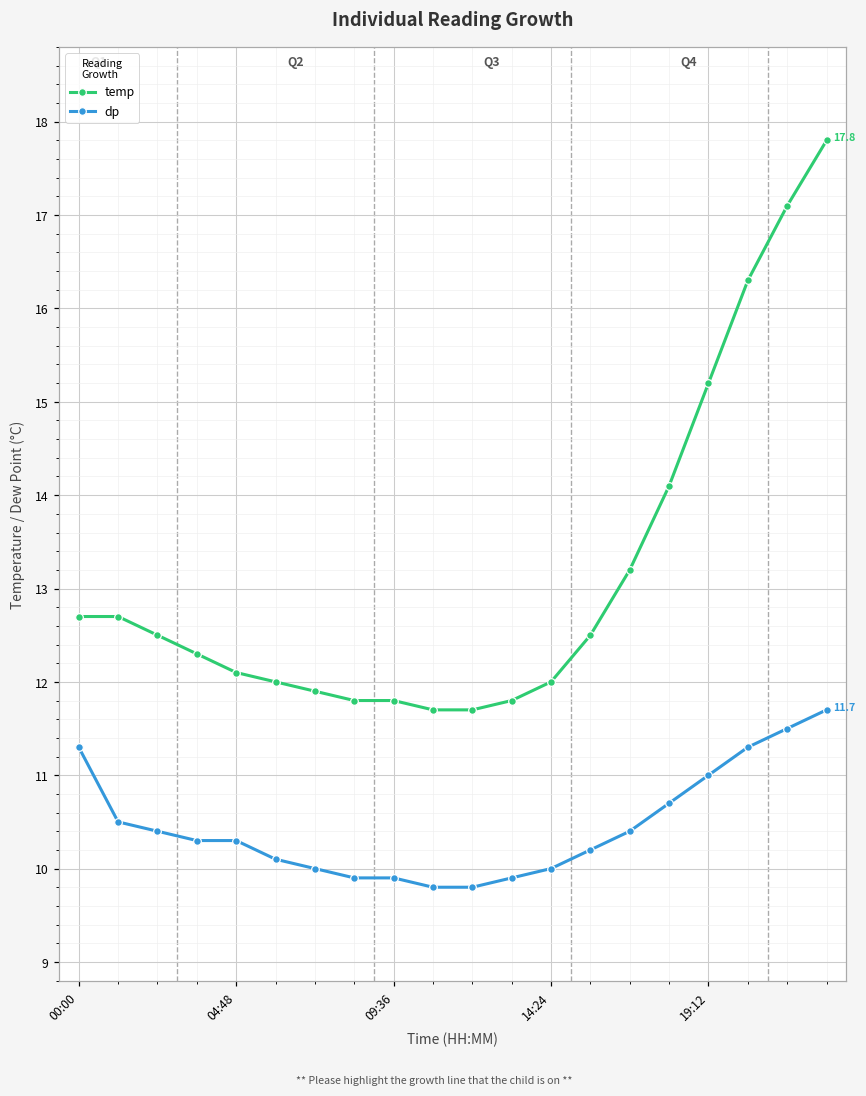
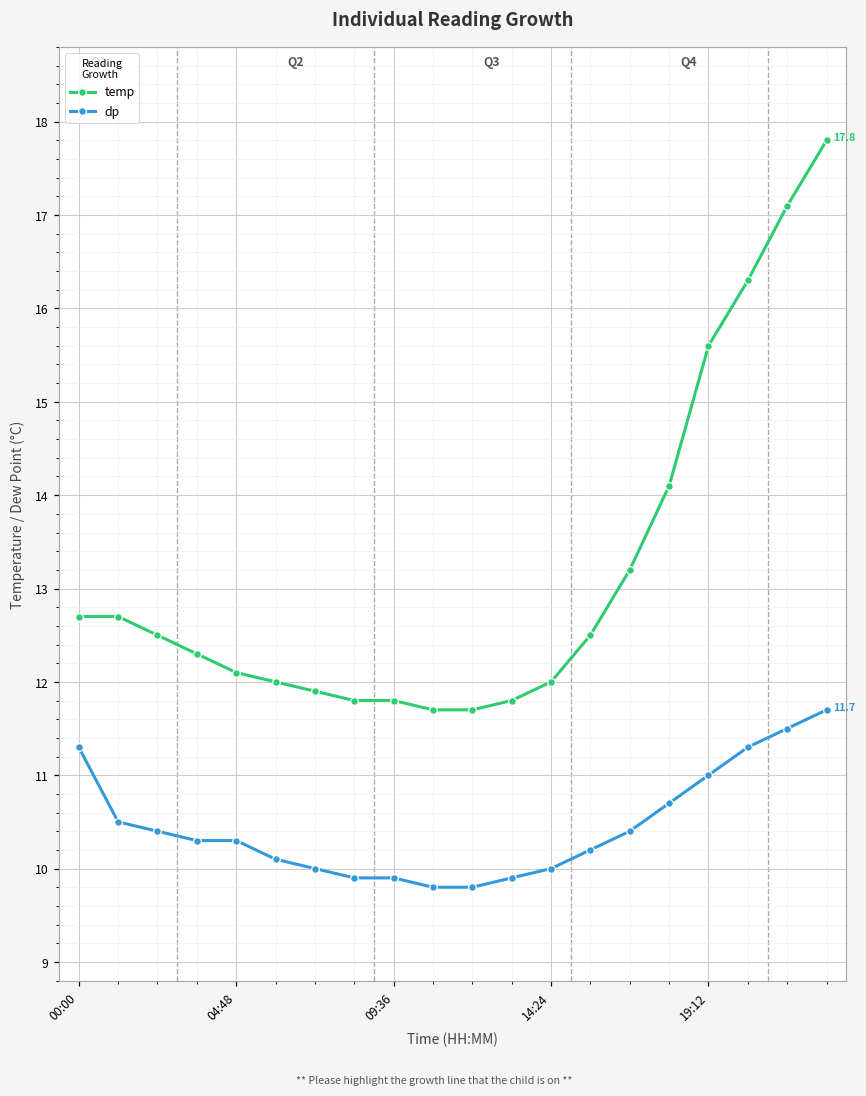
temp, 19:12: 15.2 -> 15.6
